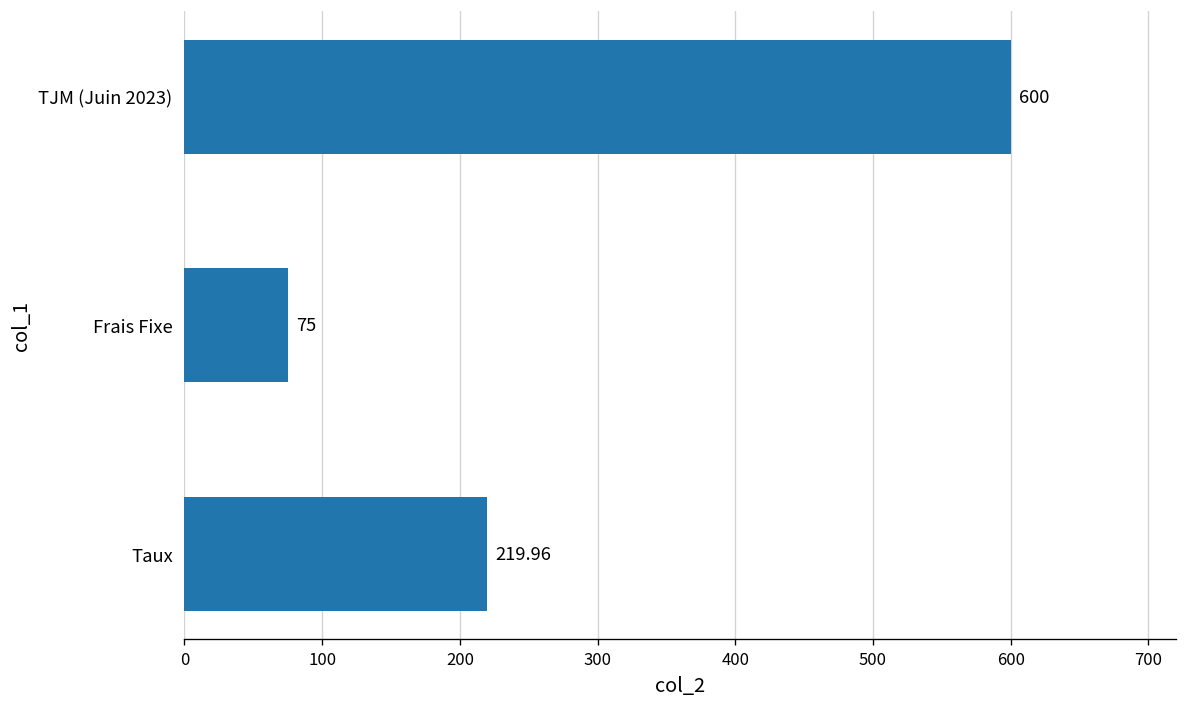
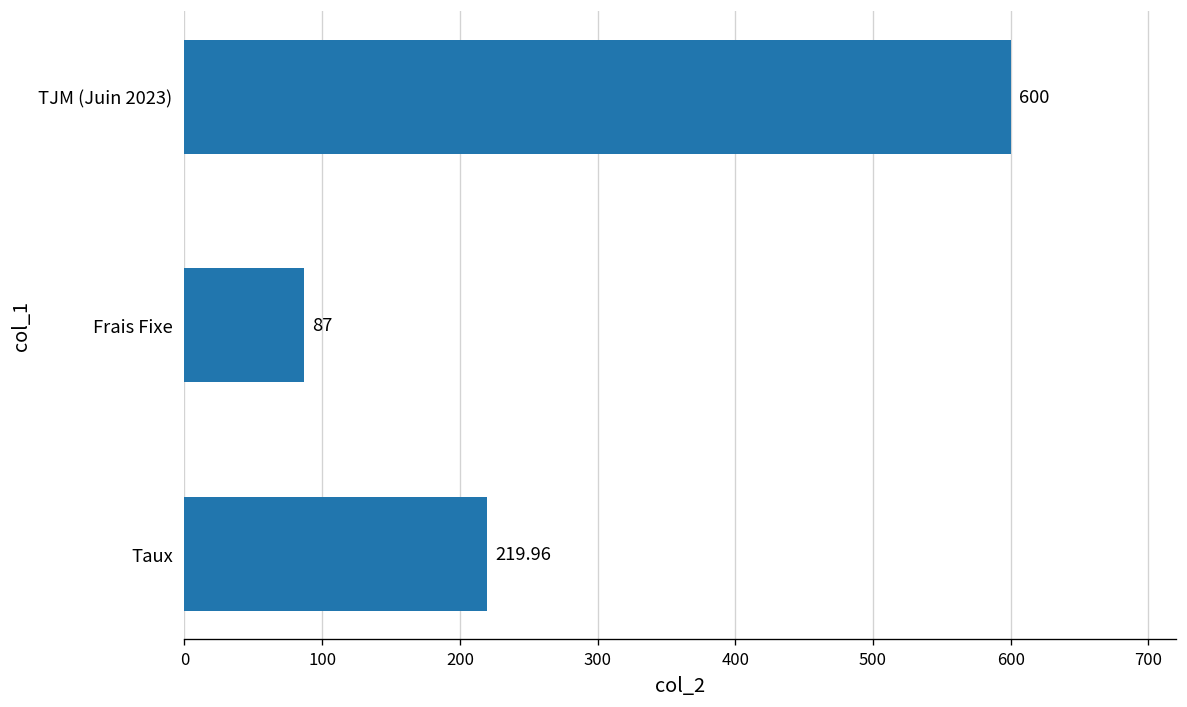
Frais Fixe: 75 -> 87
